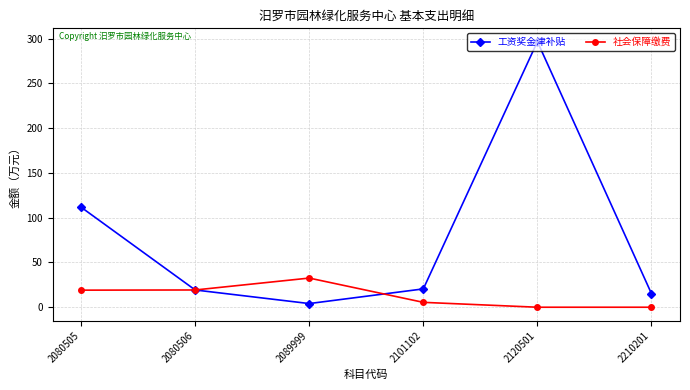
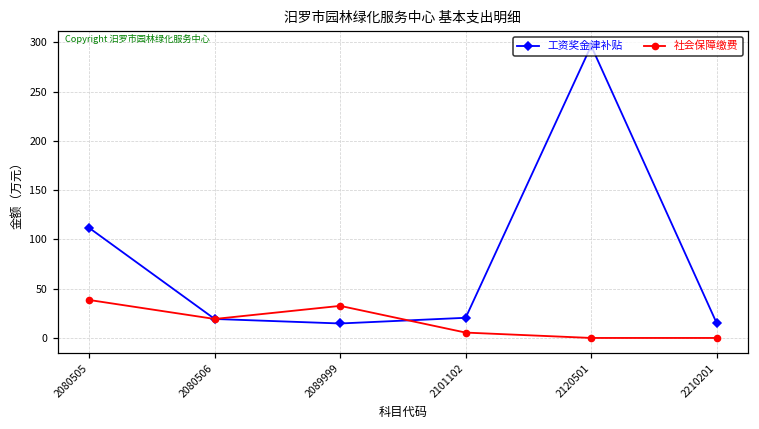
社会保障缴费, 2080505: 20 -> 40
工资奖金津补贴, 2089999: 0 -> 10
